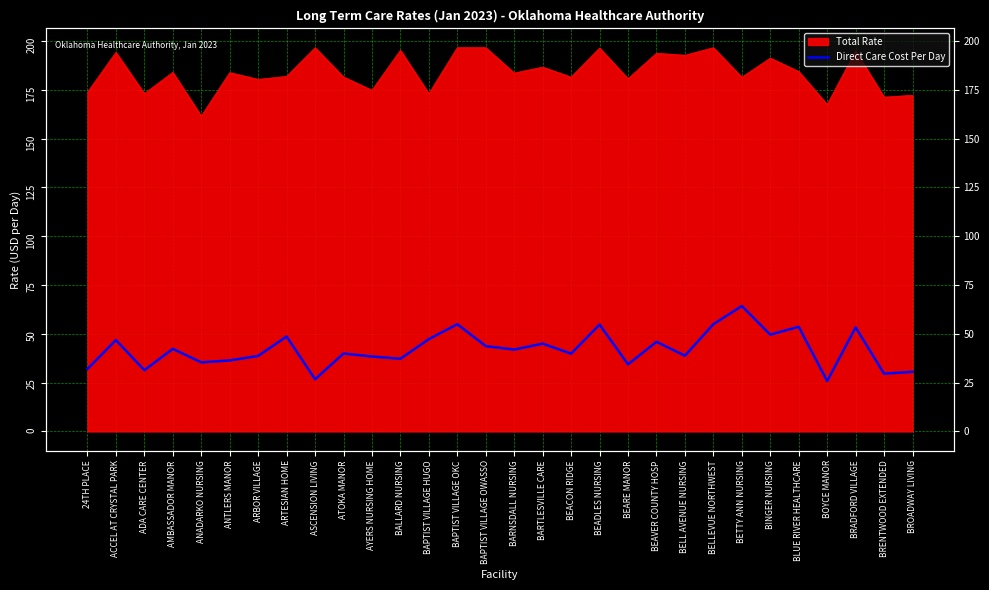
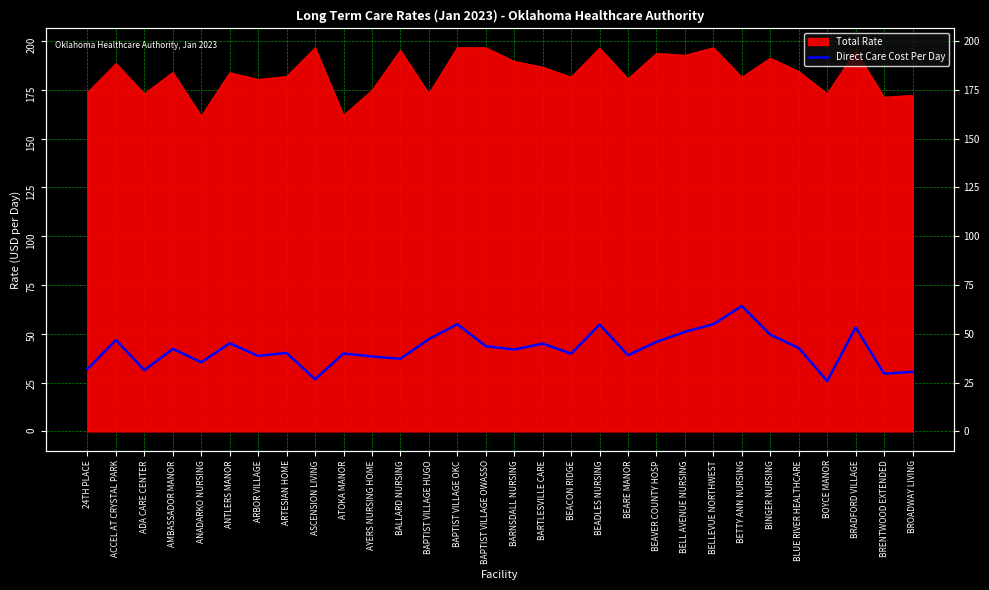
Total Rate, ACCEL AT CRYSTAL PARK: 194 -> 189
Direct Care Cost Per Day, ANTLERS MANOR: 36 -> 45
Direct Care Cost Per Day, ARTESIAN HOME: 49 -> 40
Total Rate, ATOKA MANOR: 182 -> 162
Total Rate, BARNSDALL NURSING: 184 -> 190
Direct Care Cost Per Day, BEARE MANOR: 34 -> 39
Direct Care Cost Per Day, BELL AVENUE NURSING: 39 -> 51
Direct Care Cost Per Day, BLUE RIVER HEALTHCARE: 54 -> 43
Total Rate, BOYCE MANOR: 167 -> 173
